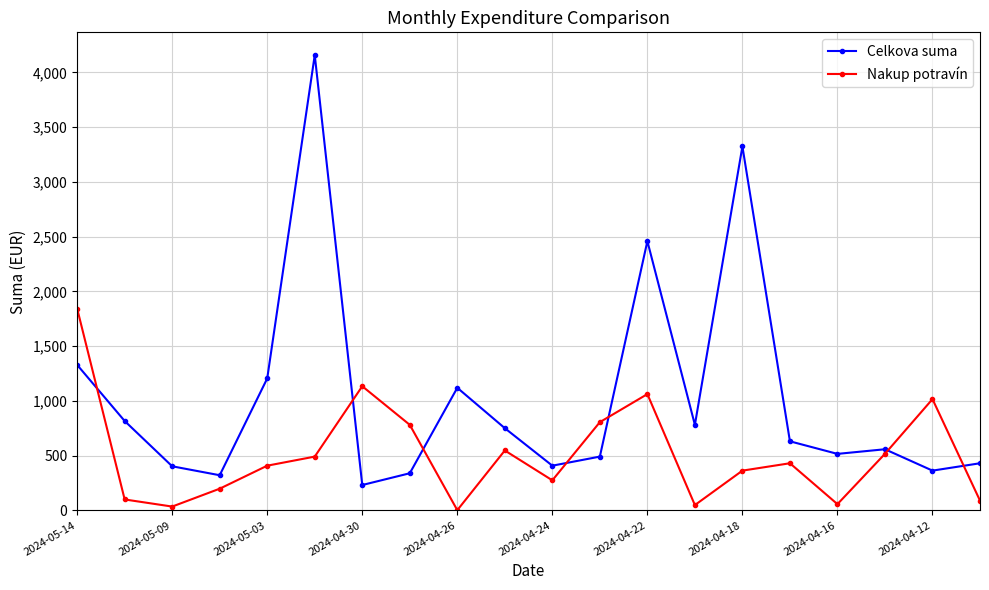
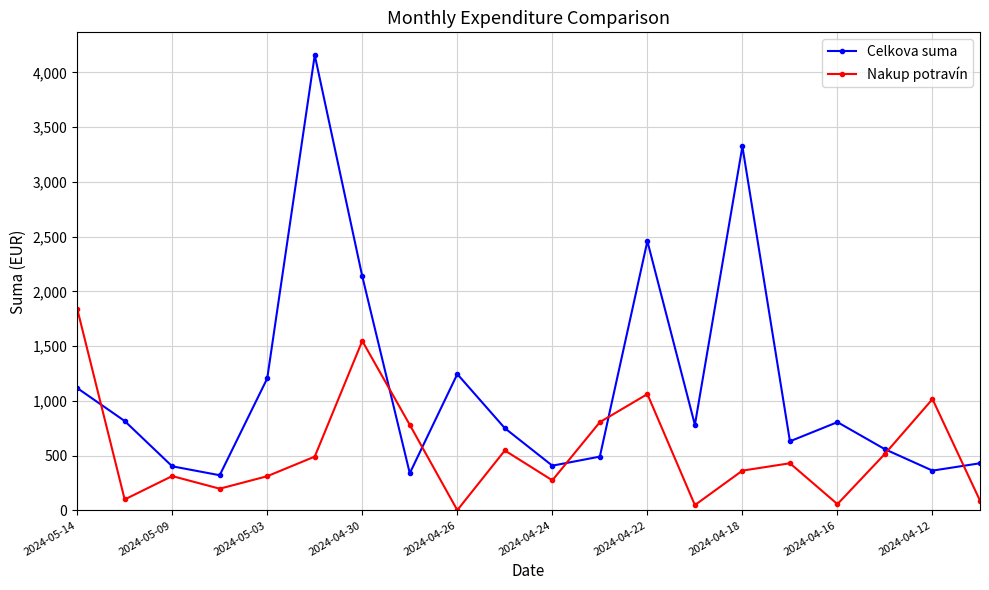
Celkova suma, 2024-05-14: 1,330 -> 1,120
Nakup potravín, 2024-05-09: 30 -> 310
Nakup potravín, 2024-05-03: 410 -> 310
Celkova suma, 2024-04-30: 230 -> 2,140
Nakup potravín, 2024-04-30: 1,130 -> 1,550
Celkova suma, 2024-04-26: 1,120 -> 1,240
Celkova suma, 2024-04-16: 520 -> 810
